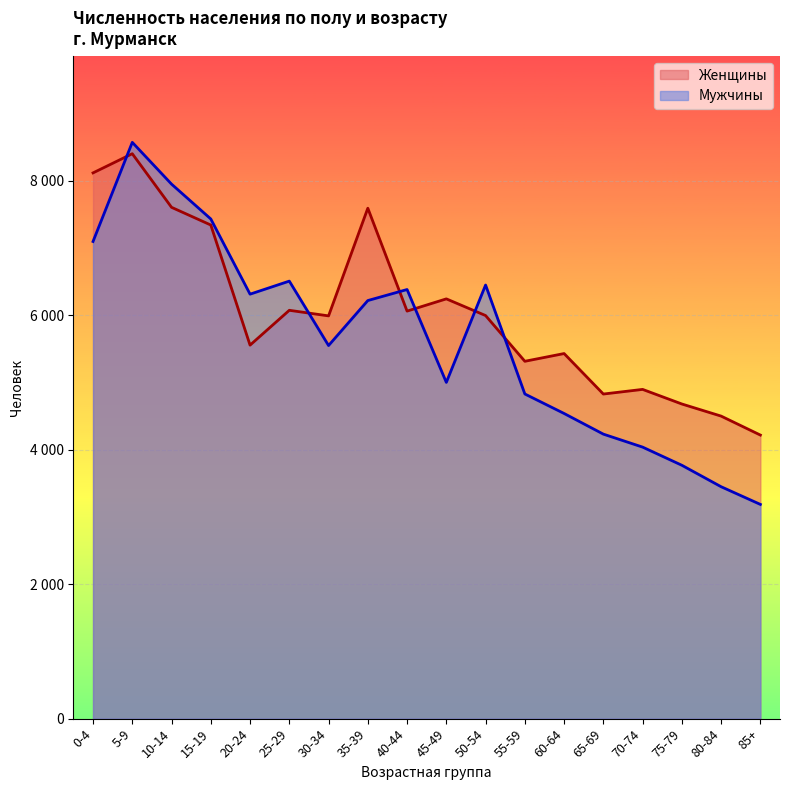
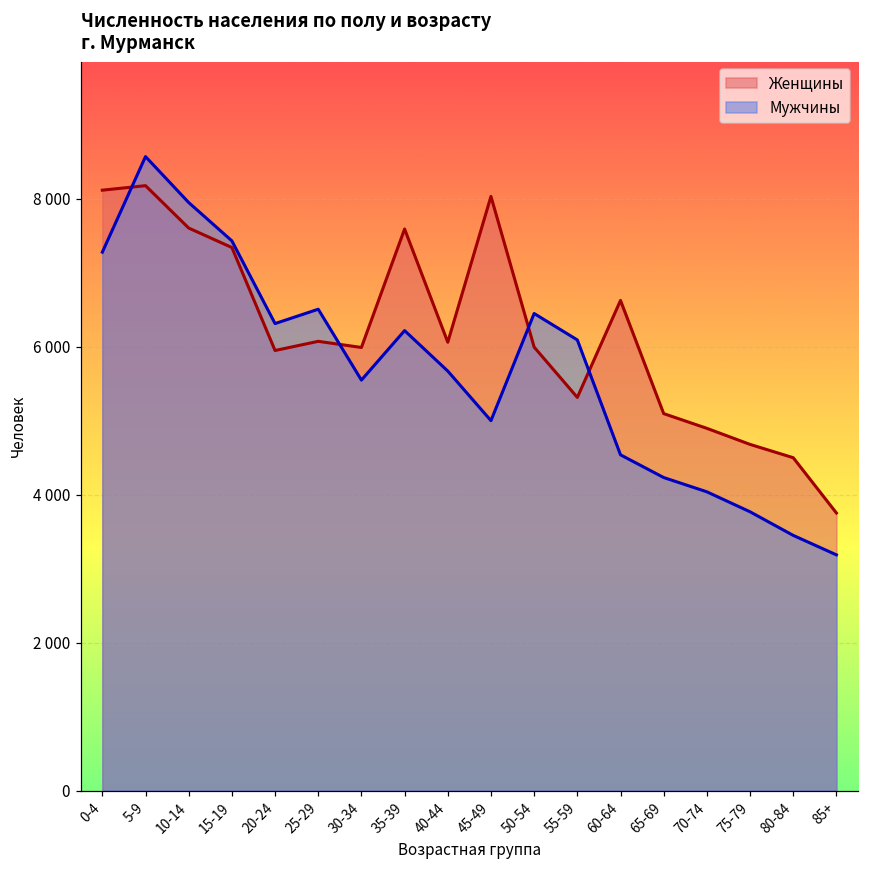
Мужчины, 0-4: 7100 -> 7300
Женщины, 5-9: 8400 -> 8200
Женщины, 20-24: 5600 -> 5900
Мужчины, 40-44: 6400 -> 5700
Женщины, 45-49: 6200 -> 8000
Мужчины, 55-59: 4800 -> 6100
Женщины, 60-64: 5400 -> 6600
Женщины, 65-69: 4800 -> 5100
Женщины, 85+: 4200 -> 3800
